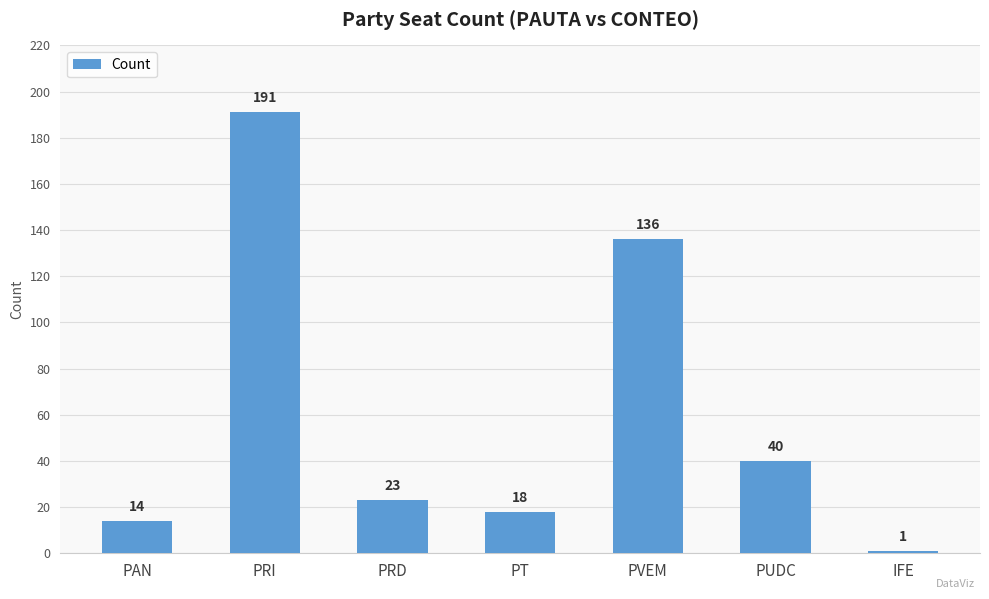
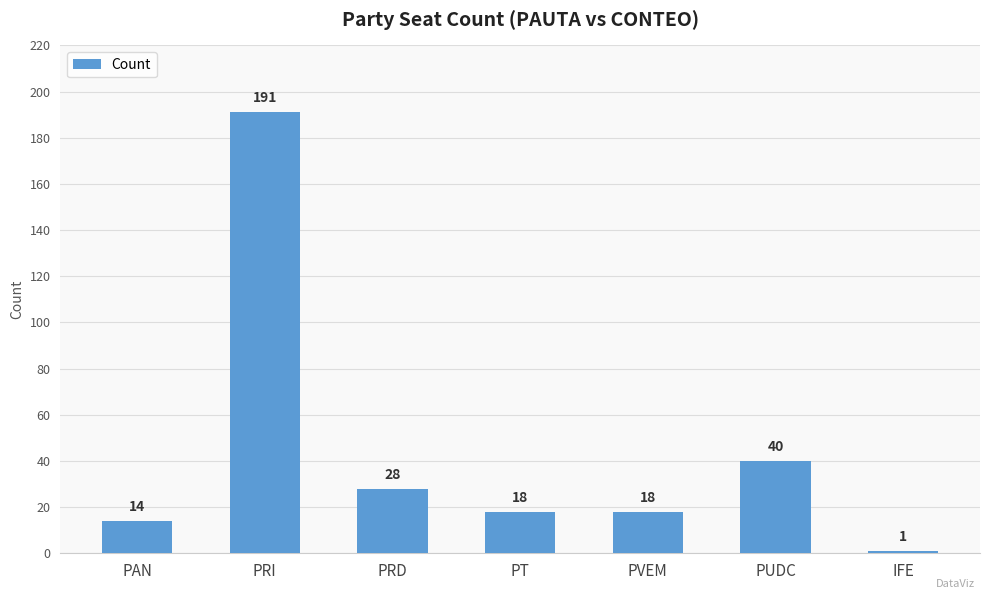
PRD: 23 -> 28
PVEM: 136 -> 18
